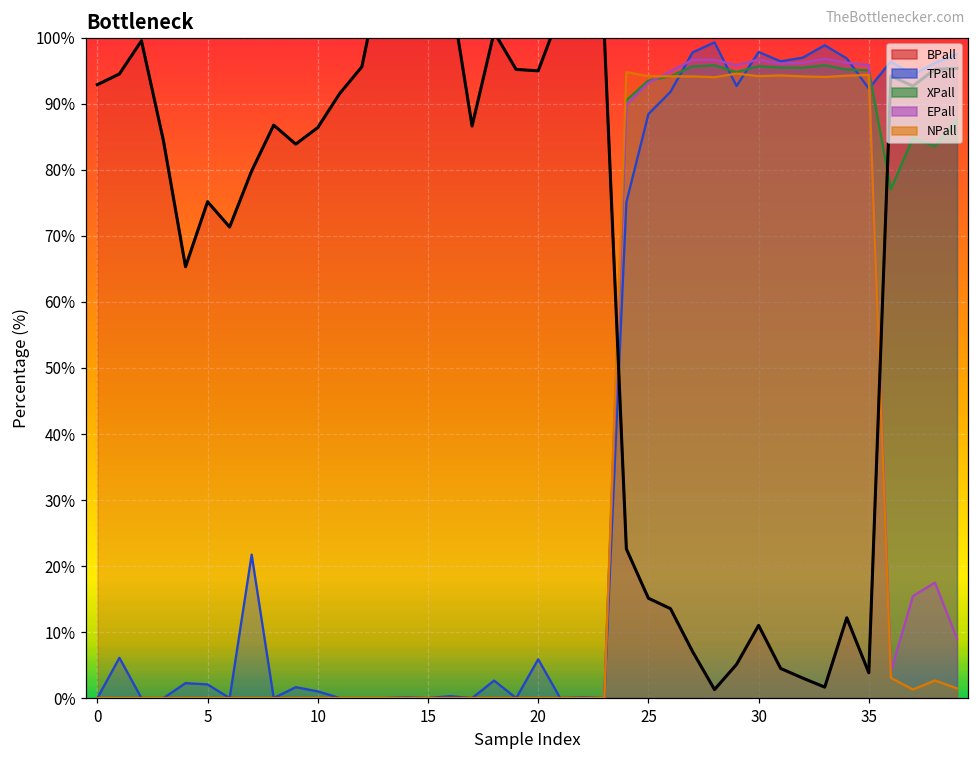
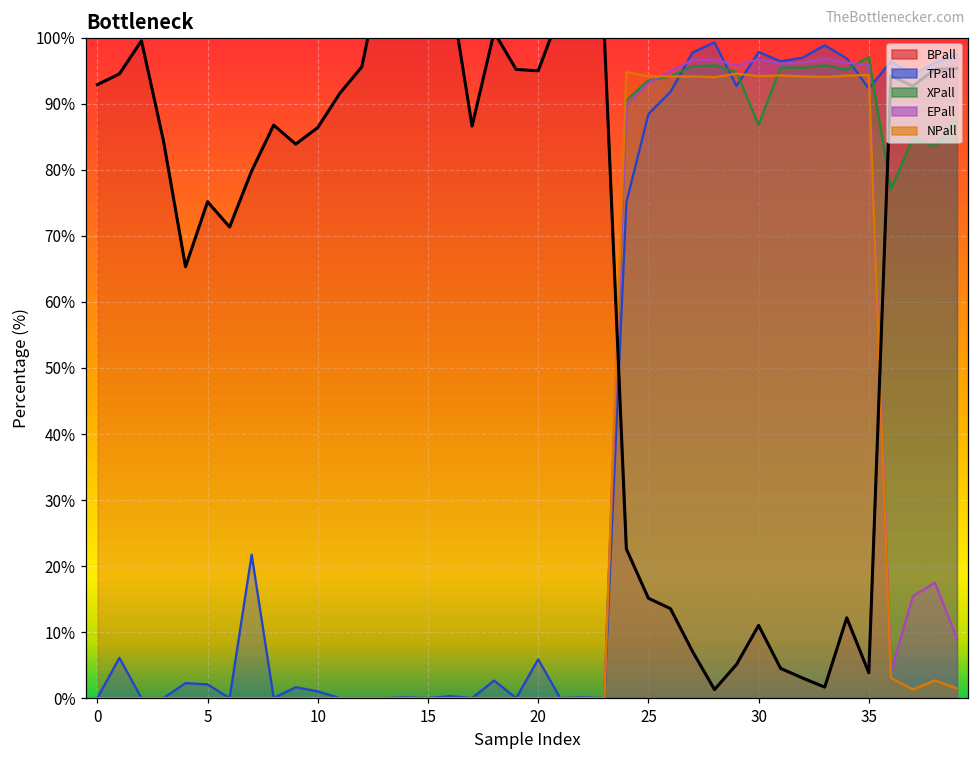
XPall, 30: 96% -> 87%
XPall, 35: 95% -> 97%
